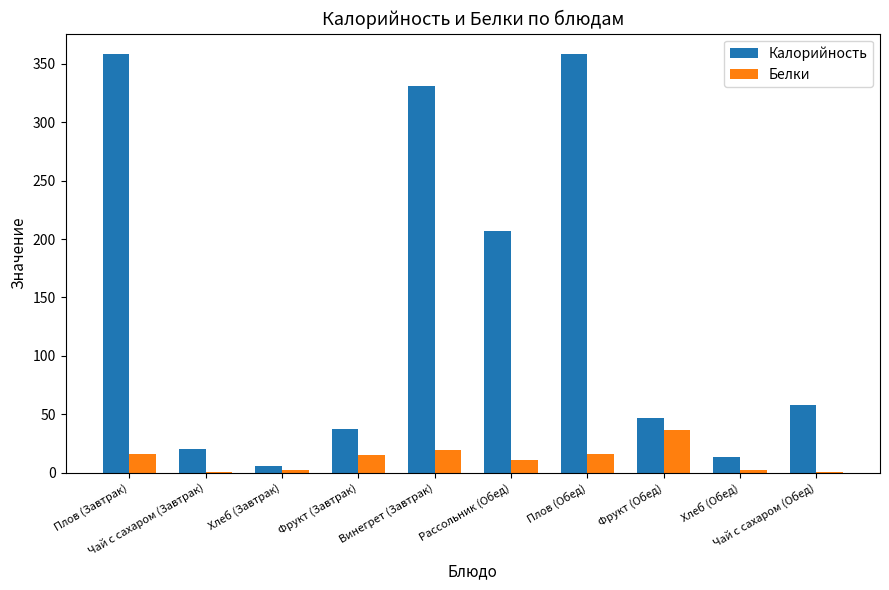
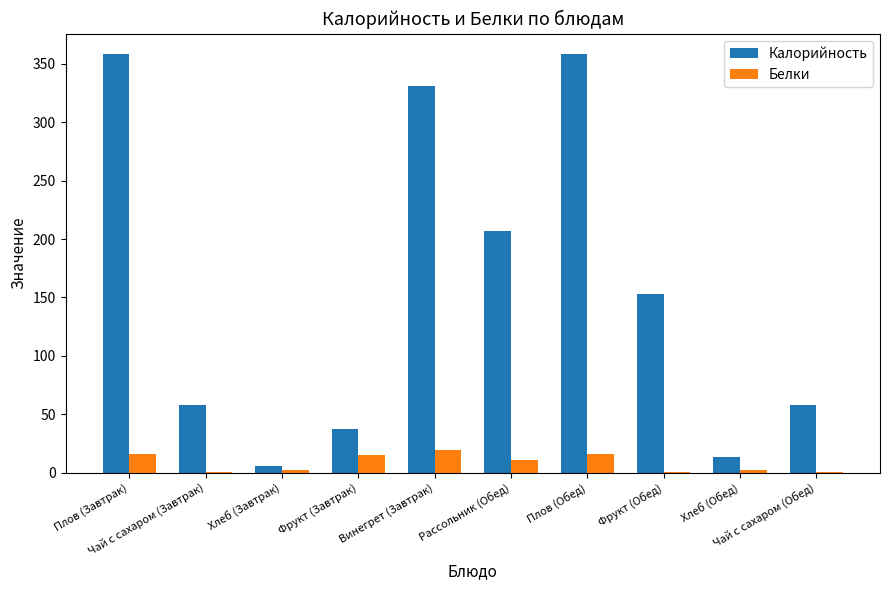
Калорийность, Чай с сахаром (Завтрак): 20 -> 58
Калорийность, Фрукт (Обед): 47 -> 153
Белки, Фрукт (Обед): 37 -> 0
